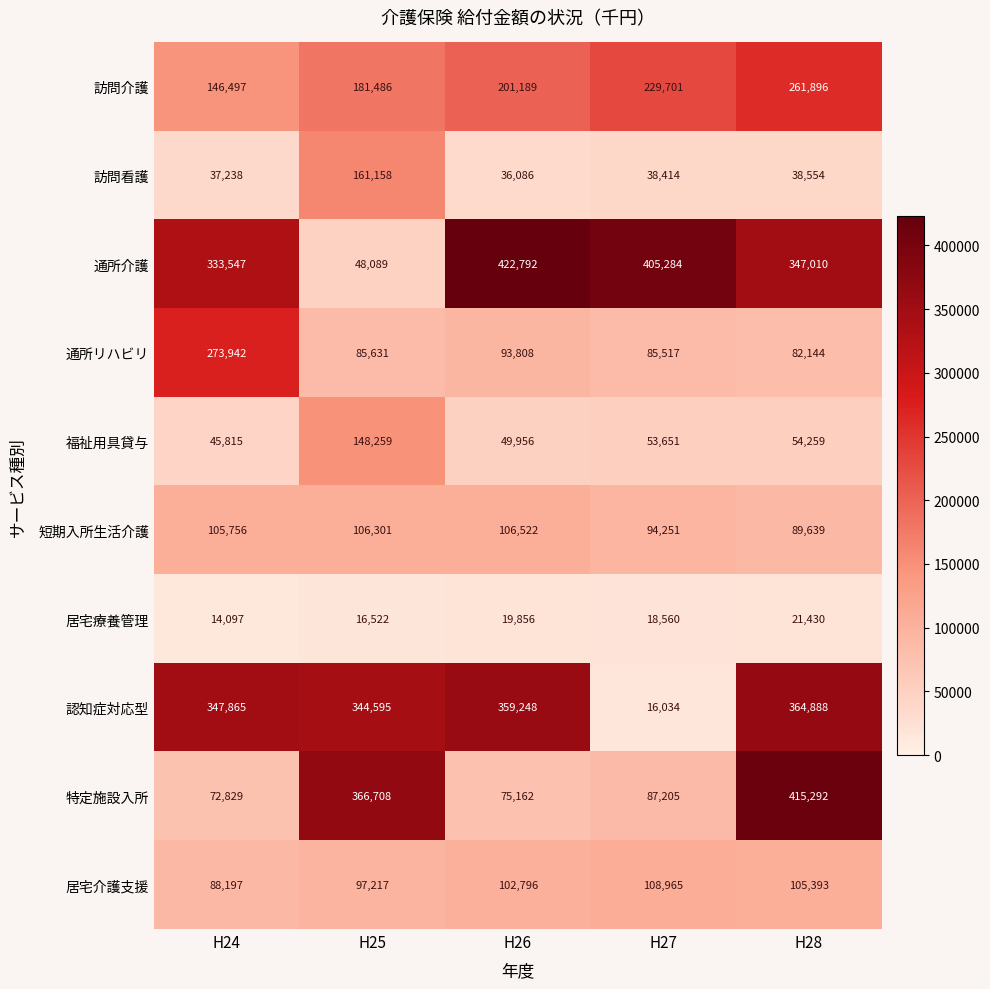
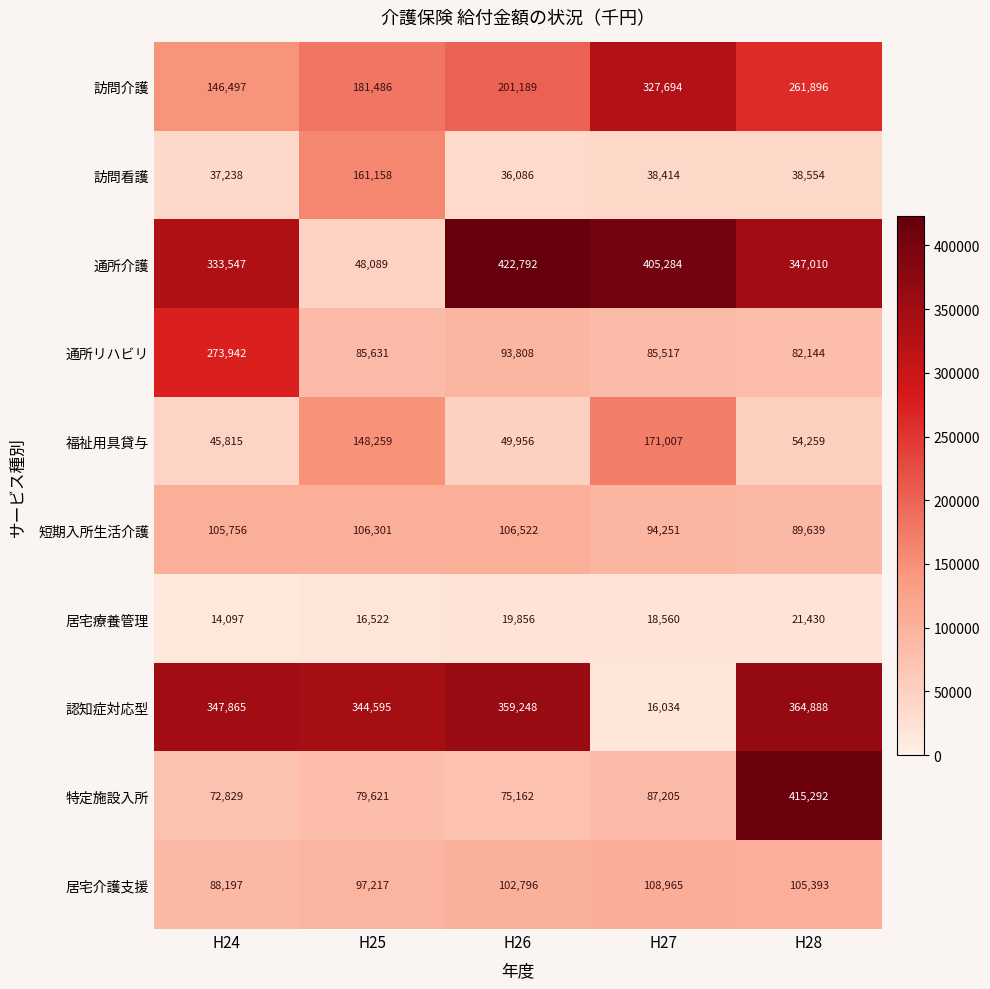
訪問介護, H27: 229,701 -> 327,694
福祉用具貸与, H27: 53,651 -> 171,007
特定施設入所, H25: 366,708 -> 79,621
